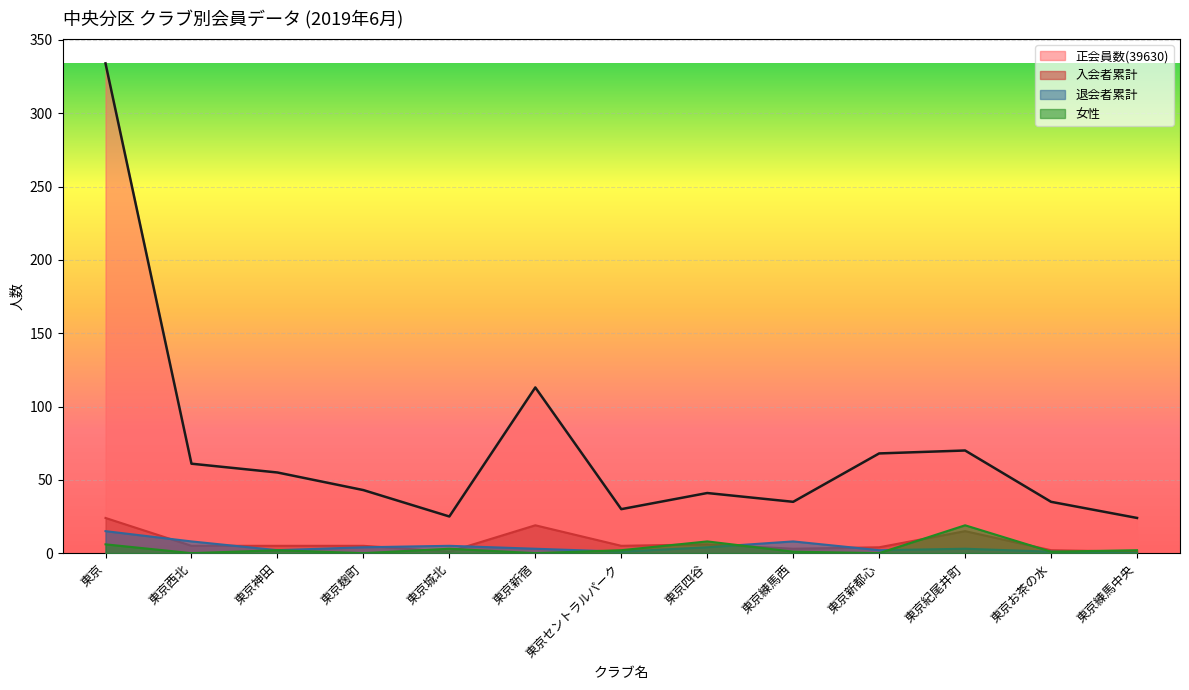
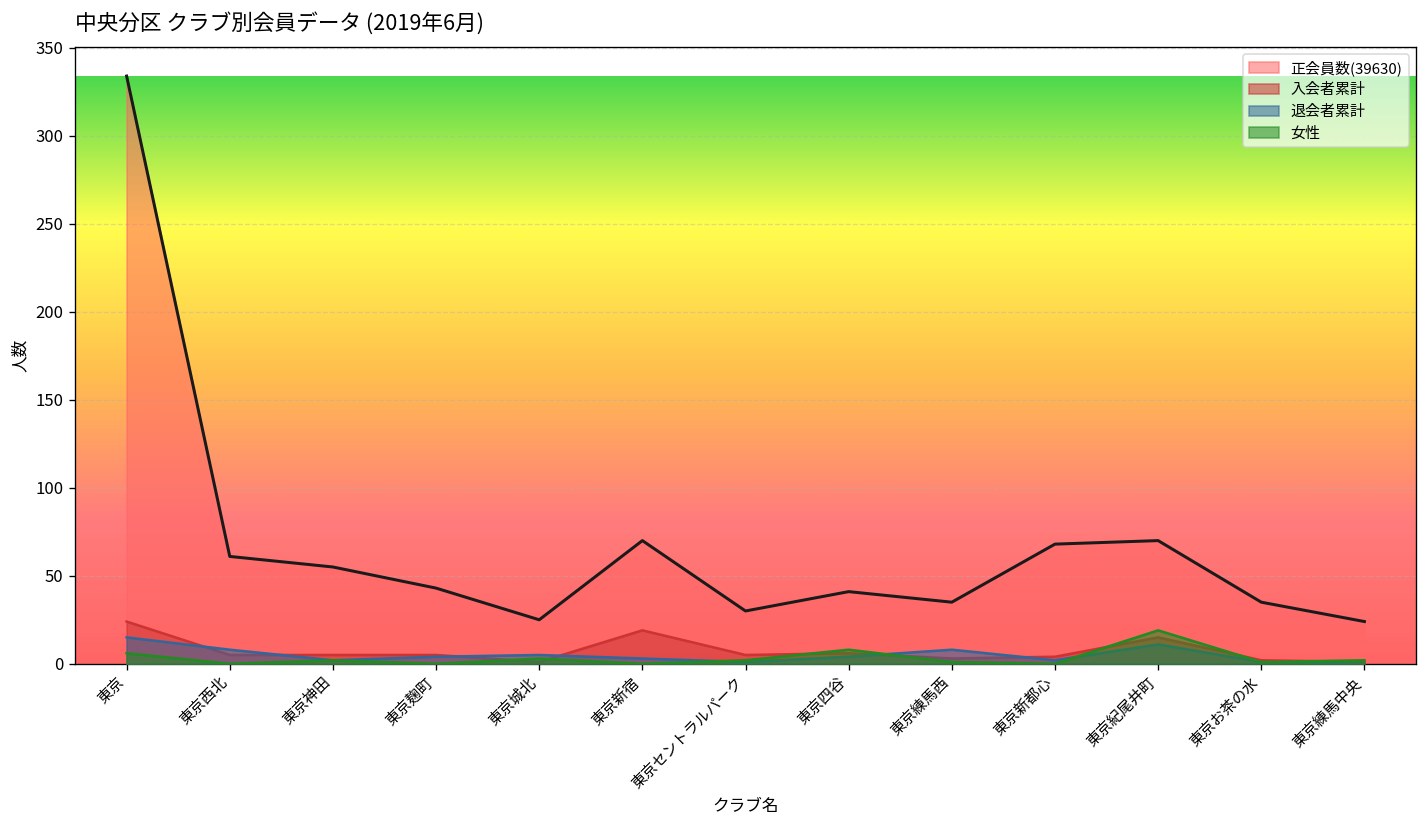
正会員数(39630), 東京新宿: 113 -> 70
退会者累計, 東京紀尾井町: 3 -> 11
